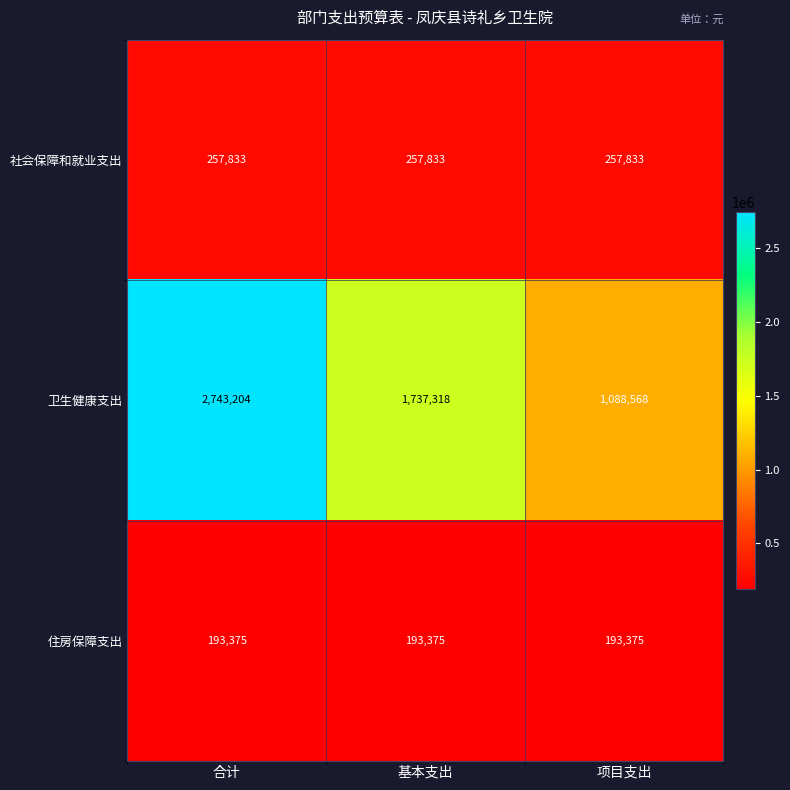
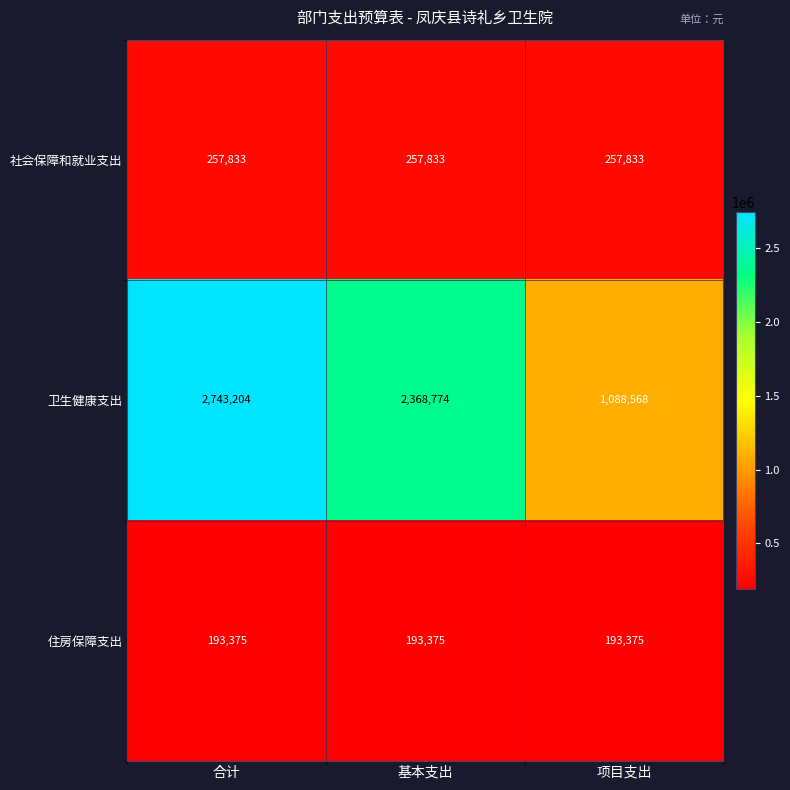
卫生健康支出, 基本支出: 1,737,318 -> 2,368,774
